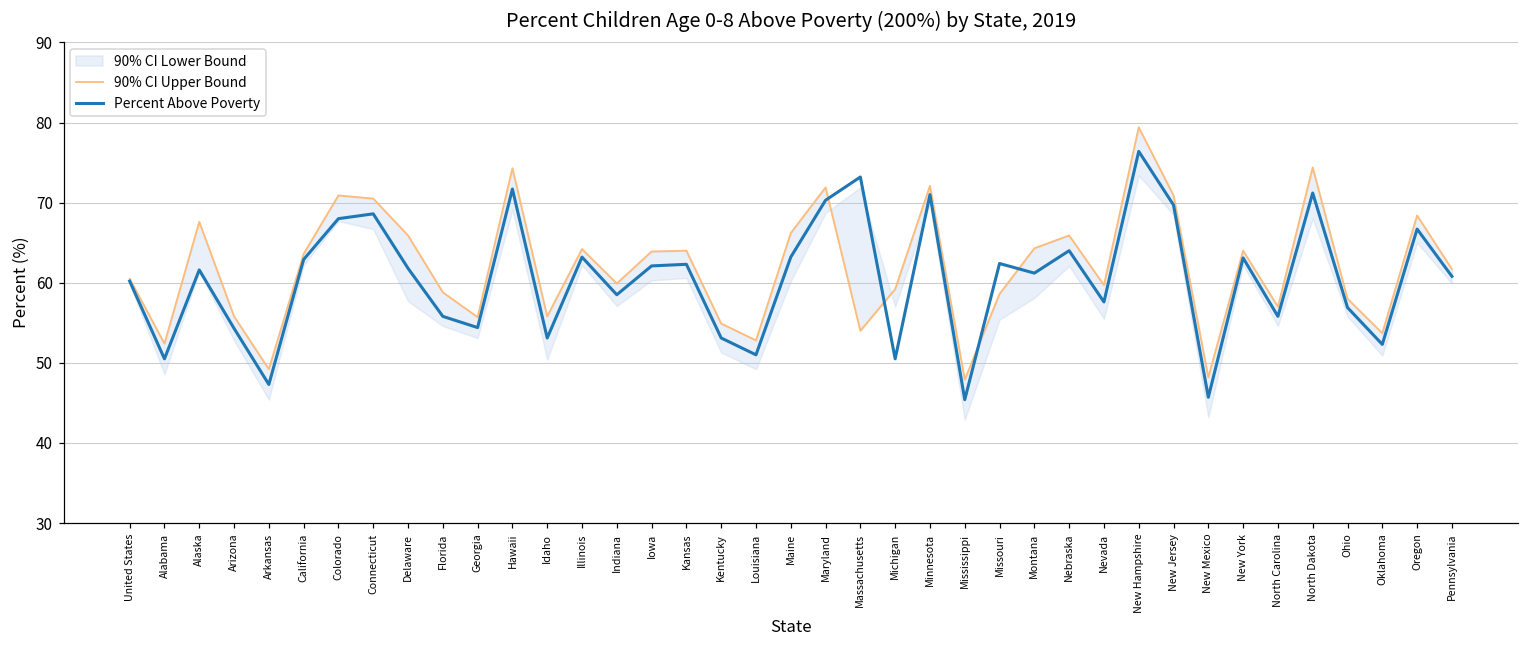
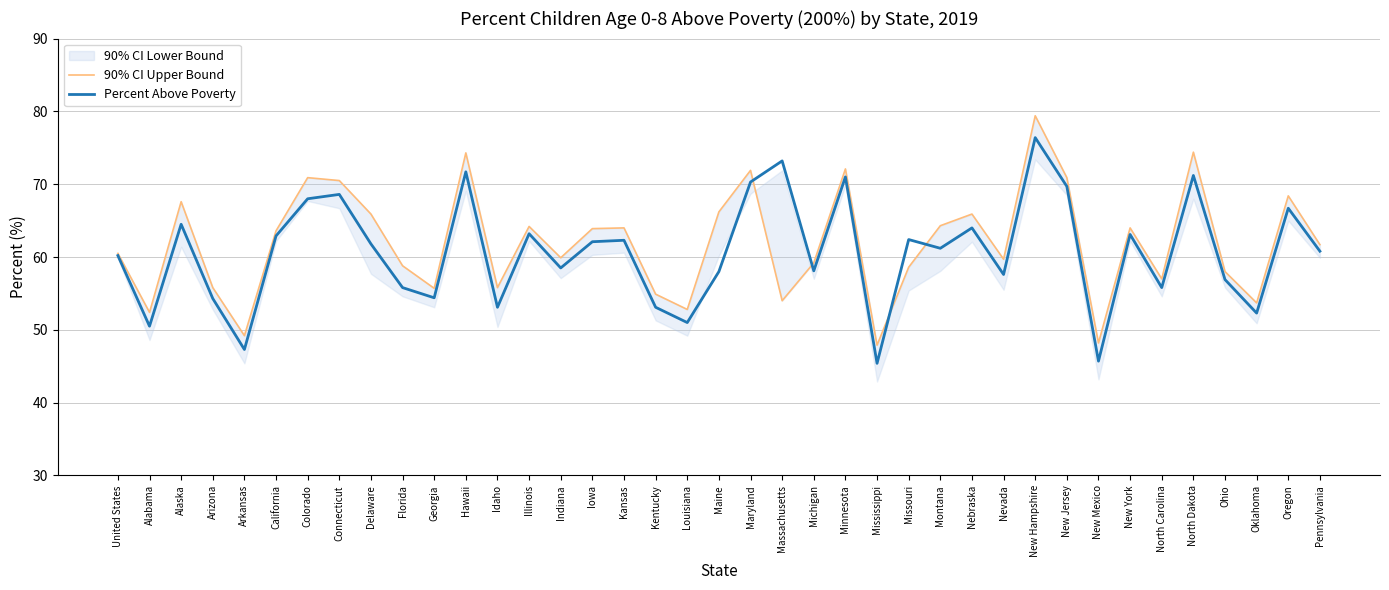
Percent Above Poverty, Alaska: 62 -> 65
Percent Above Poverty, Maine: 63 -> 58
Percent Above Poverty, Michigan: 51 -> 58
